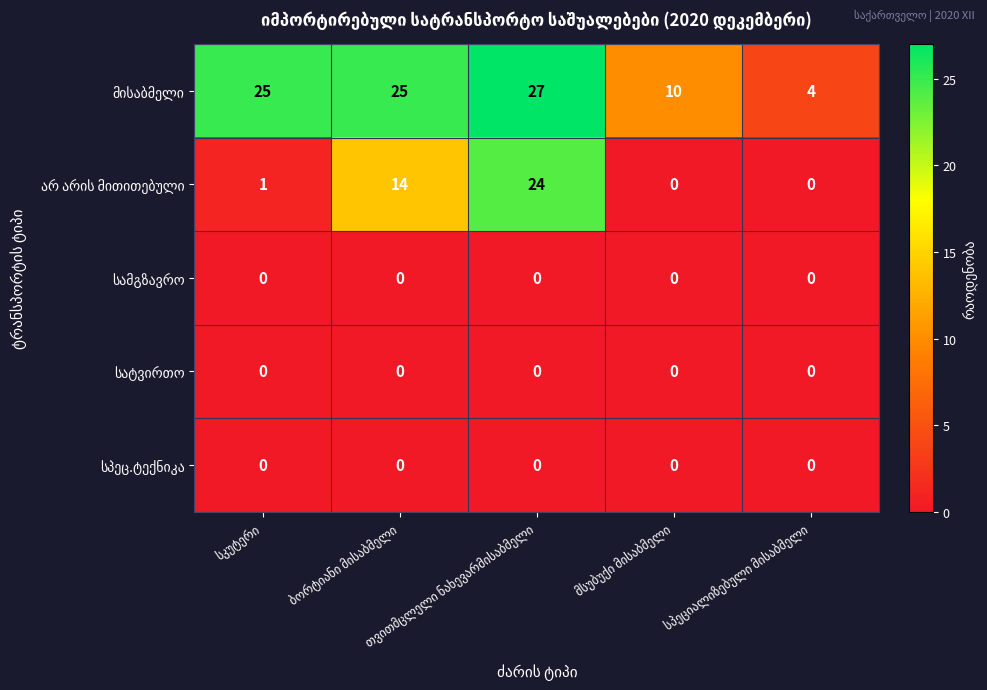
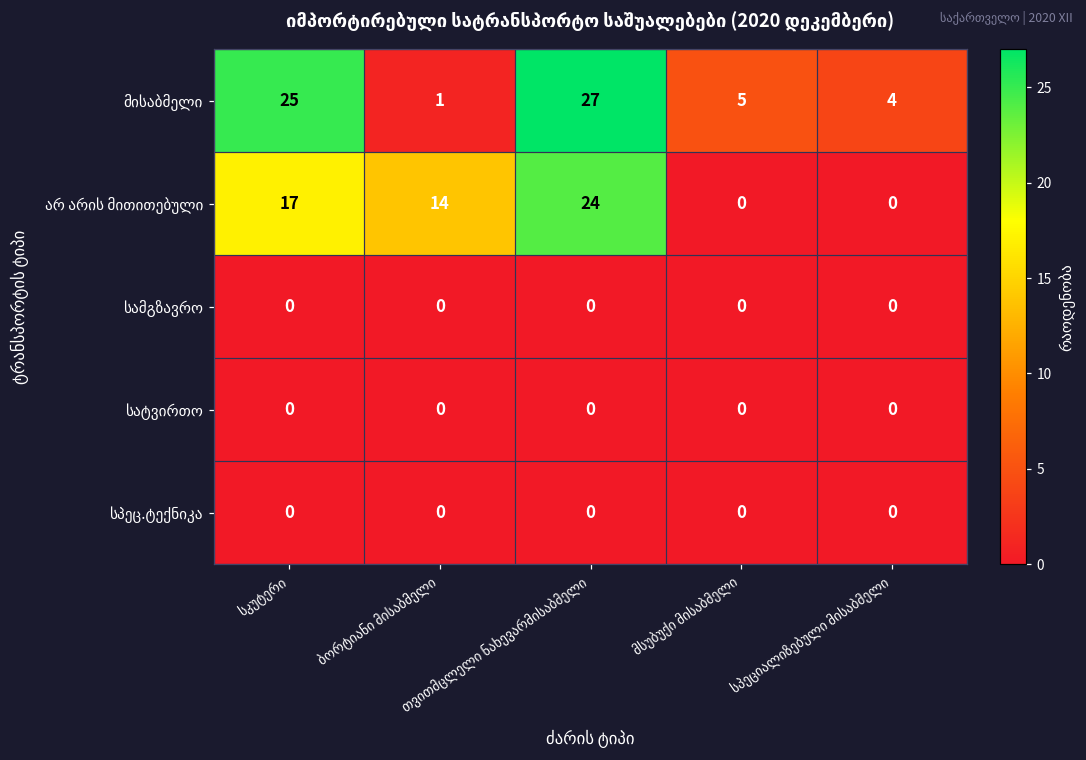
მისაბმელი, ბორტიანი მისაბმელი: 25 -> 1
მისაბმელი, მსუბუქი მისაბმელი: 10 -> 5
არ არის მითითებული, სკუტერი: 1 -> 17
